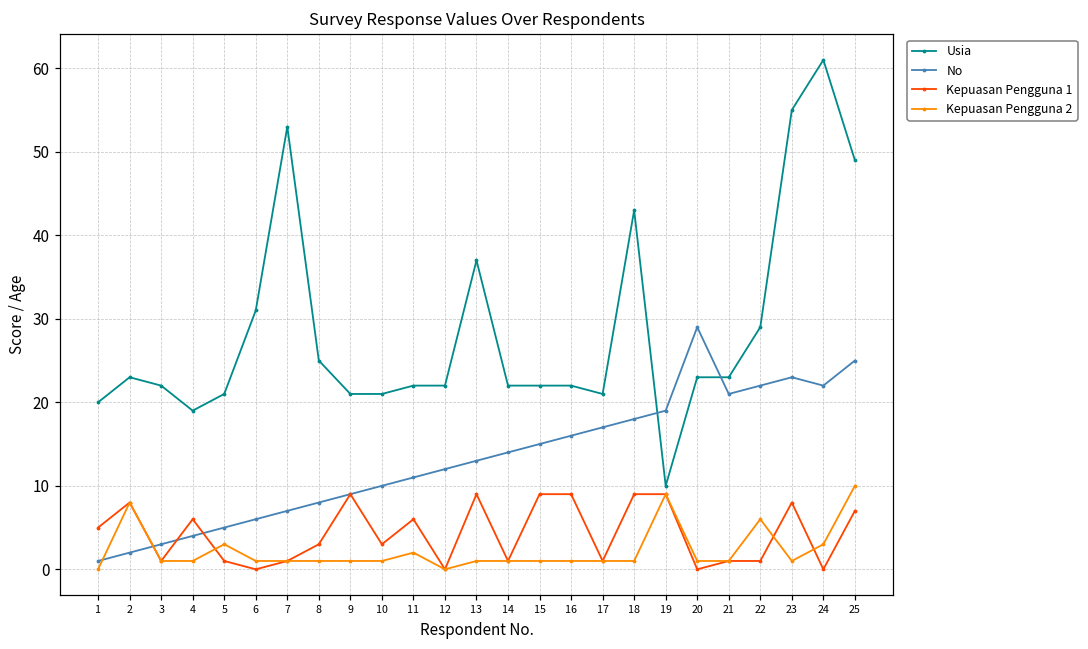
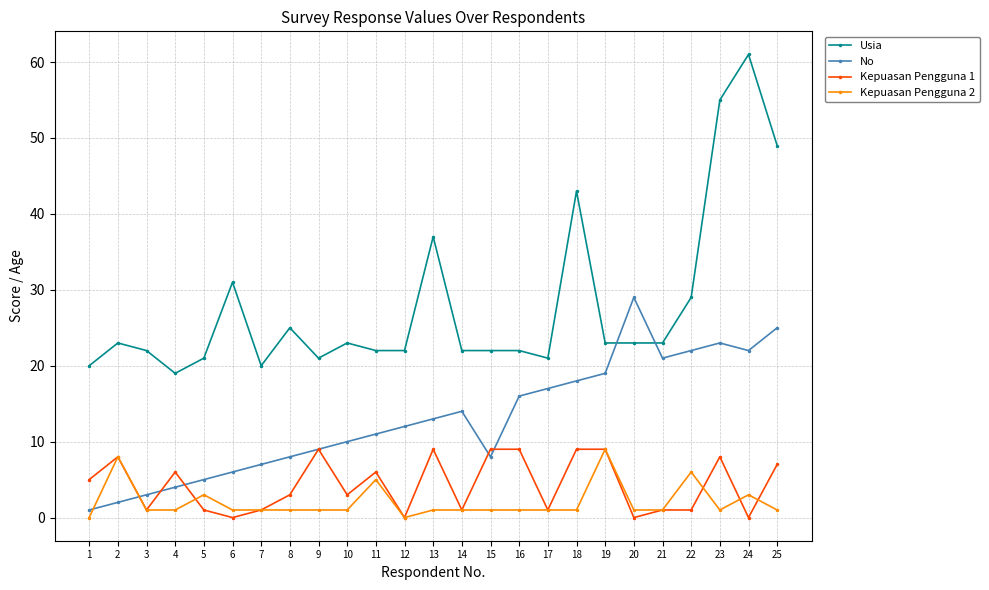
Usia, 7: 53 -> 20
Usia, 10: 21 -> 23
Kepuasan Pengguna 2, 11: 2 -> 5
No, 15: 15 -> 8
Usia, 19: 10 -> 23
Kepuasan Pengguna 2, 25: 10 -> 1
